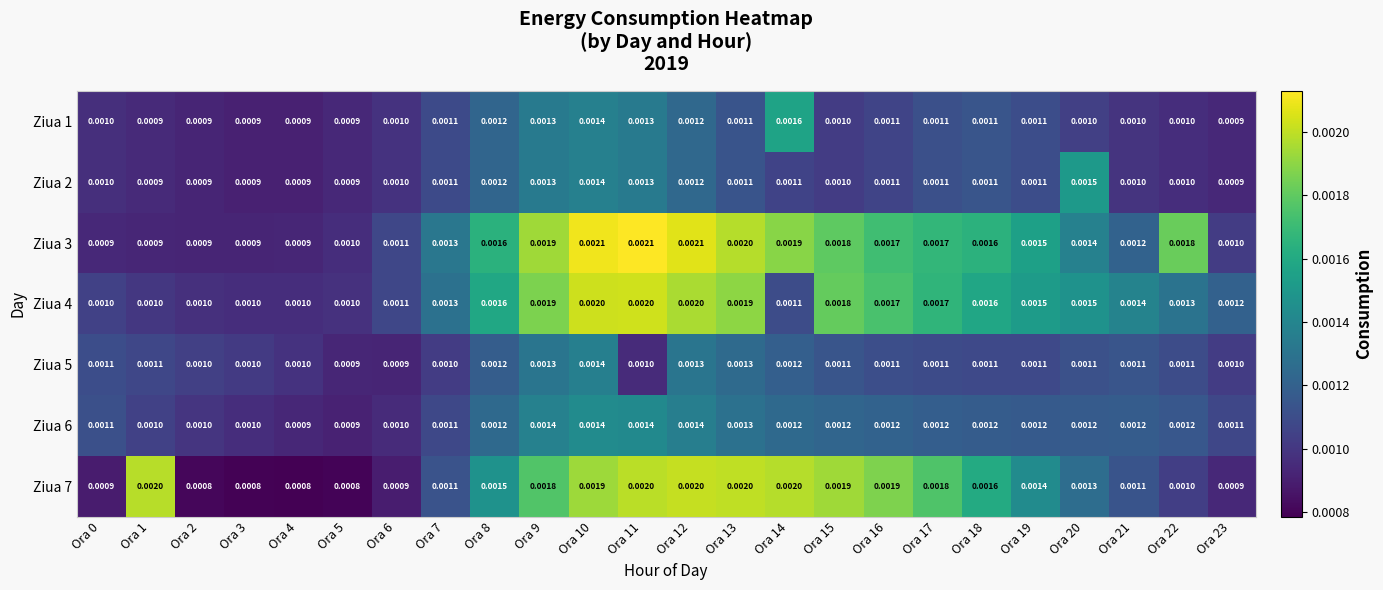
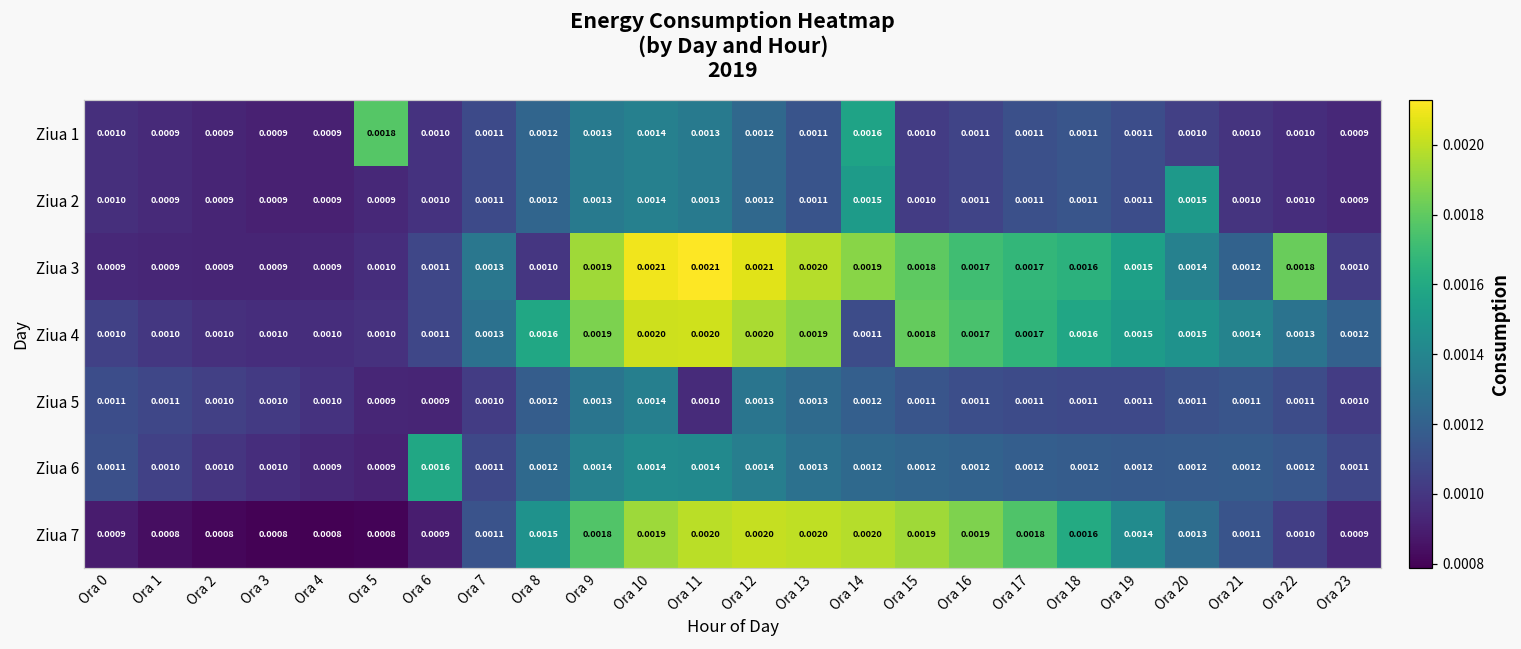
Ziua 1, Ora 5: 0.0009 -> 0.0018
Ziua 2, Ora 14: 0.0011 -> 0.0015
Ziua 3, Ora 8: 0.0016 -> 0.0010
Ziua 6, Ora 6: 0.0010 -> 0.0016
Ziua 7, Ora 1: 0.0020 -> 0.0008
